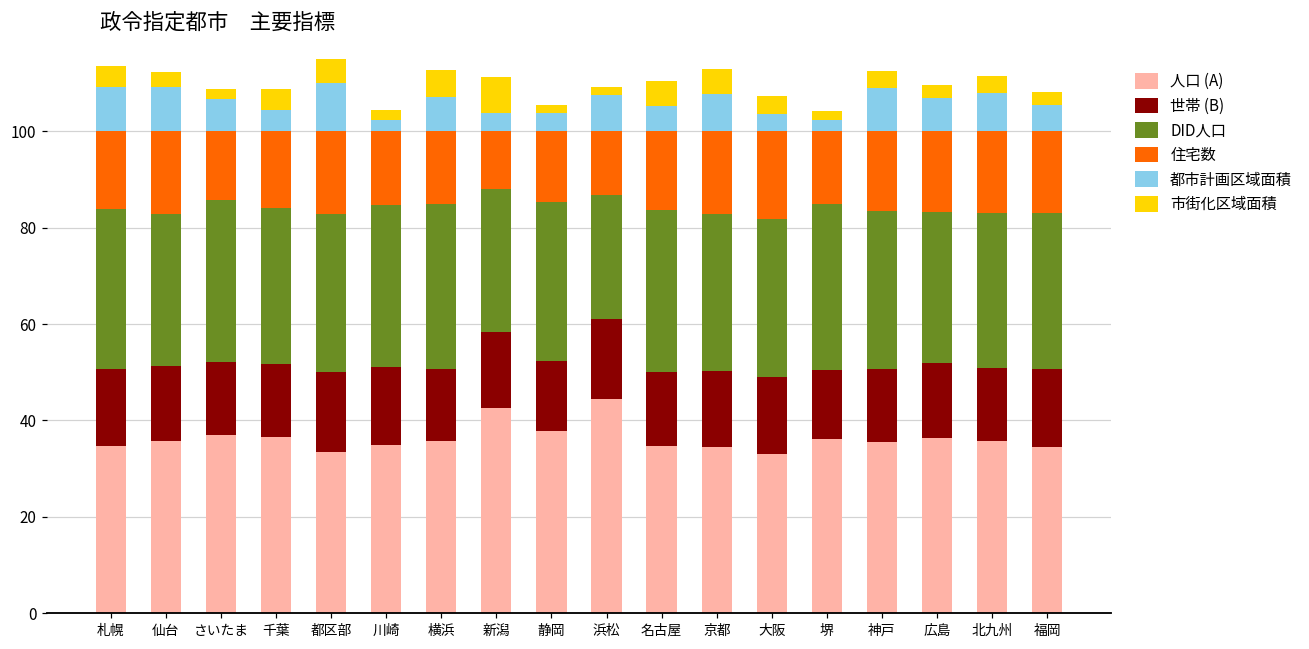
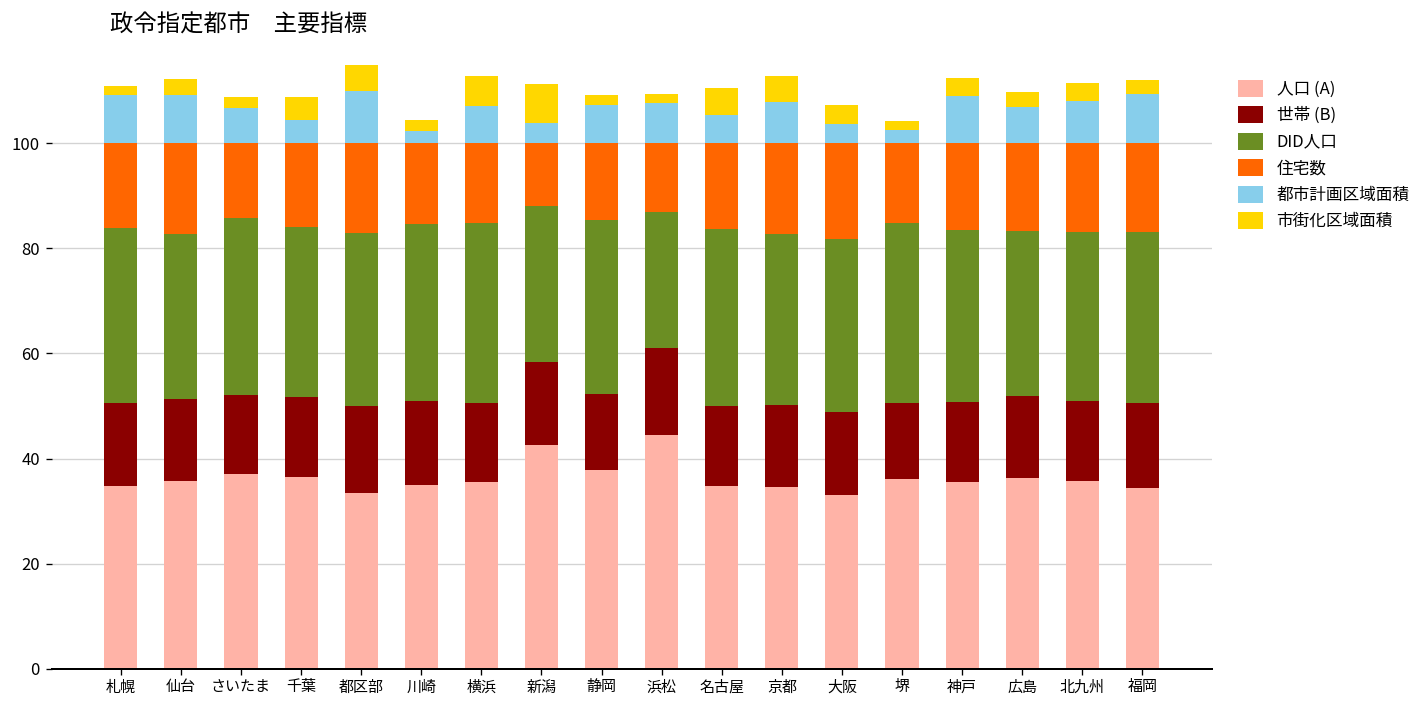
市街化区域面積, 札幌: 4 -> 2
都市計画区域面積, 静岡: 4 -> 7
都市計画区域面積, 福岡: 6 -> 9
